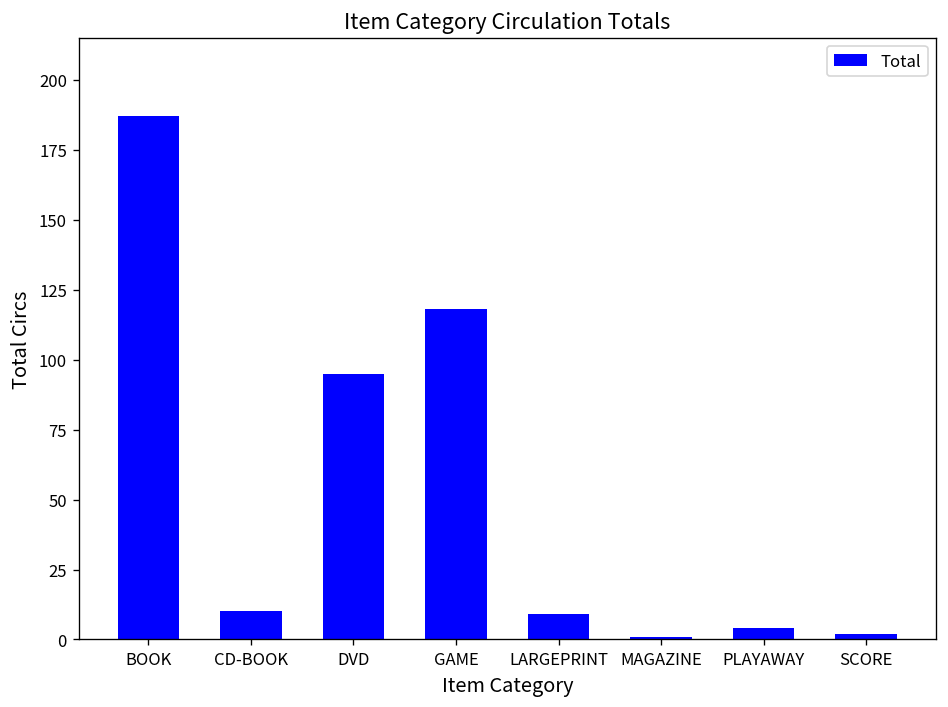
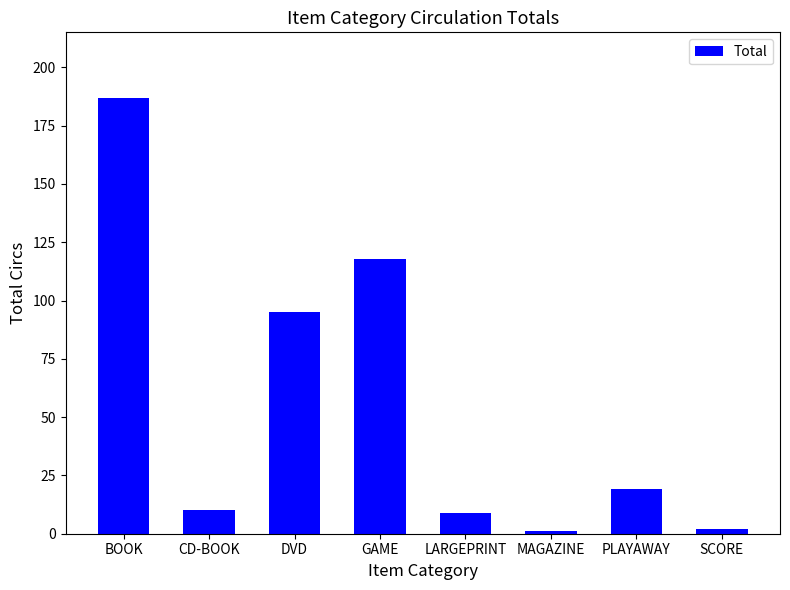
PLAYAWAY: 4 -> 19
